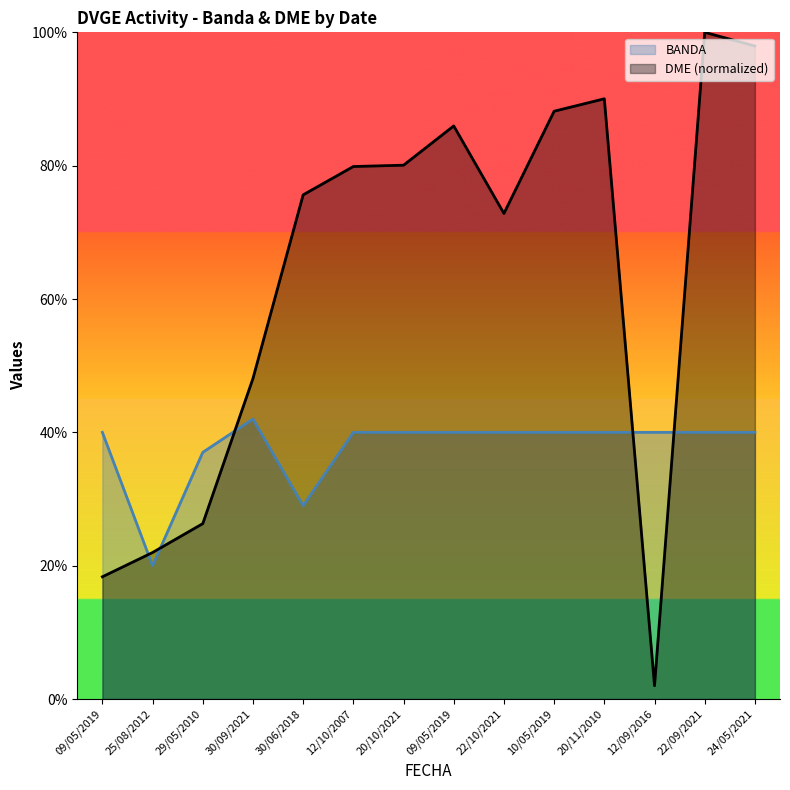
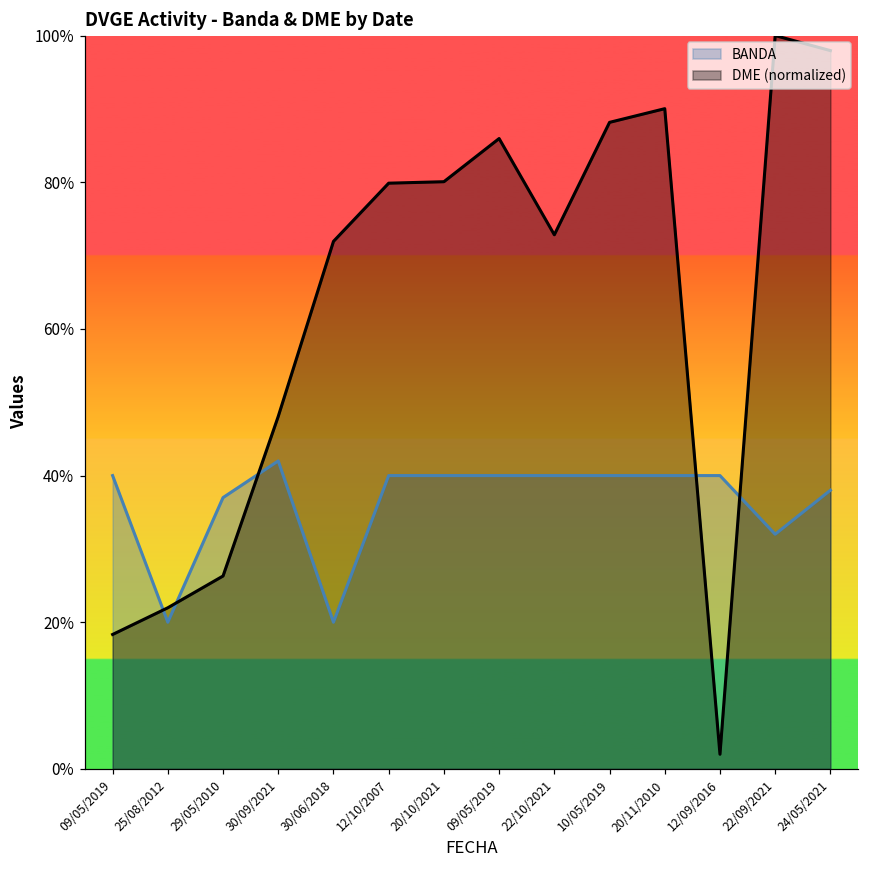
BANDA, 30/06/2018: 29% -> 20%
DME (normalized), 30/06/2018: 76% -> 72%
BANDA, 22/09/2021: 40% -> 32%
BANDA, 24/05/2021: 40% -> 38%
